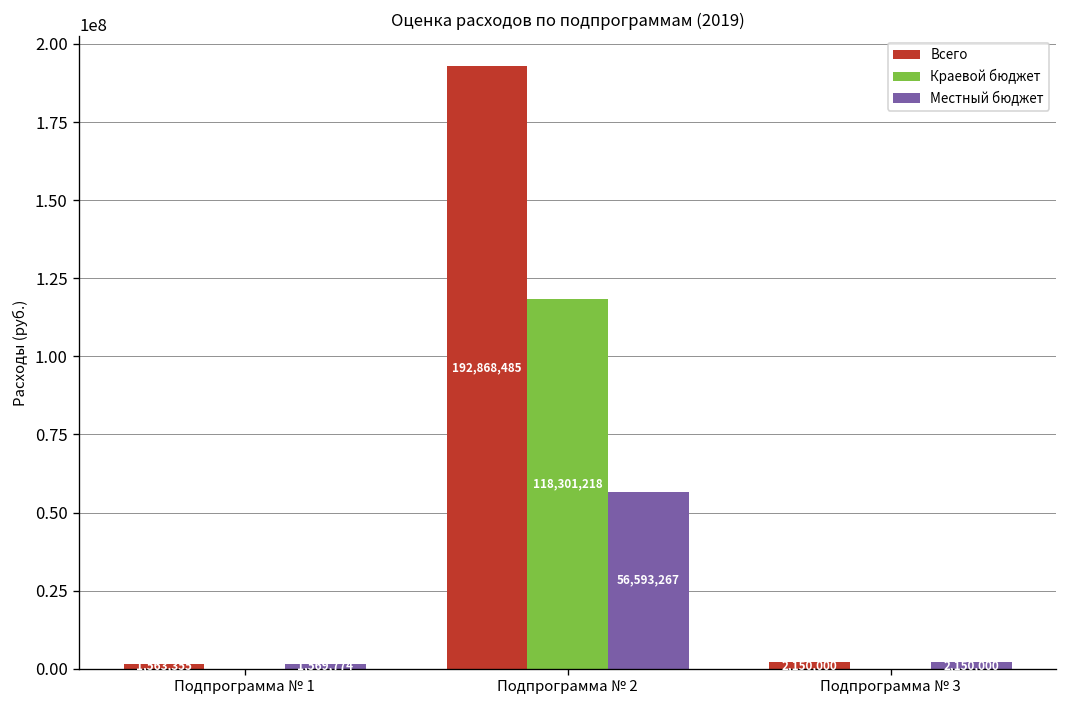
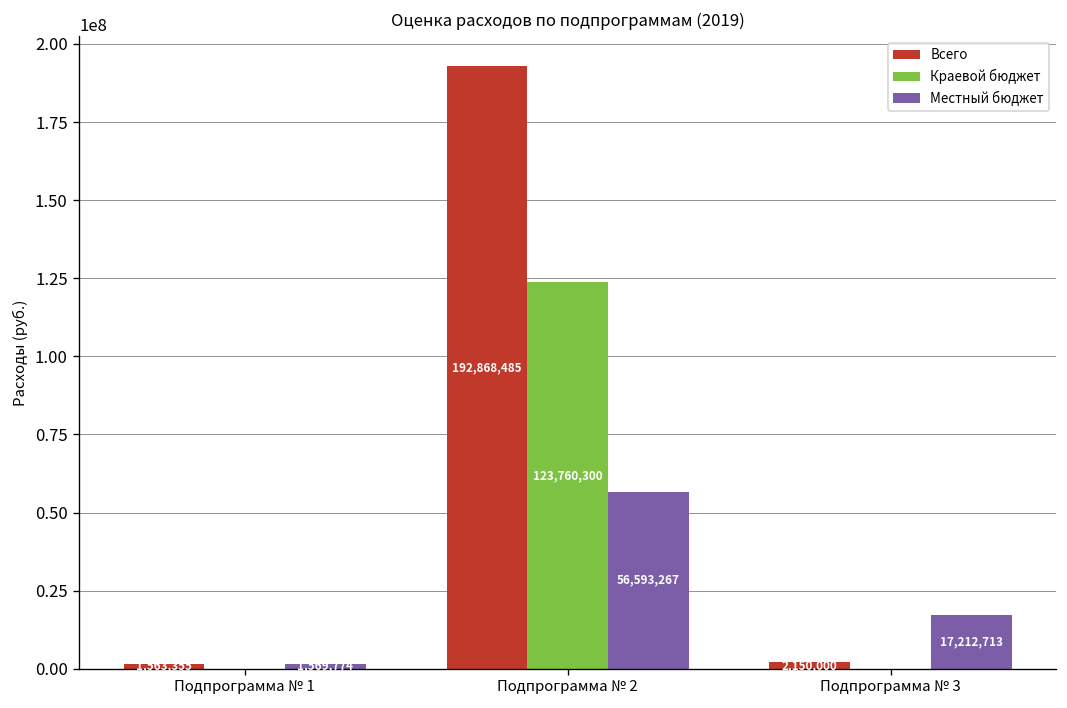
Краевой бюджет, Подпрограмма № 2: 118,301,218 -> 123,760,300
Местный бюджет, Подпрограмма № 3: 2000000 -> 17000000
